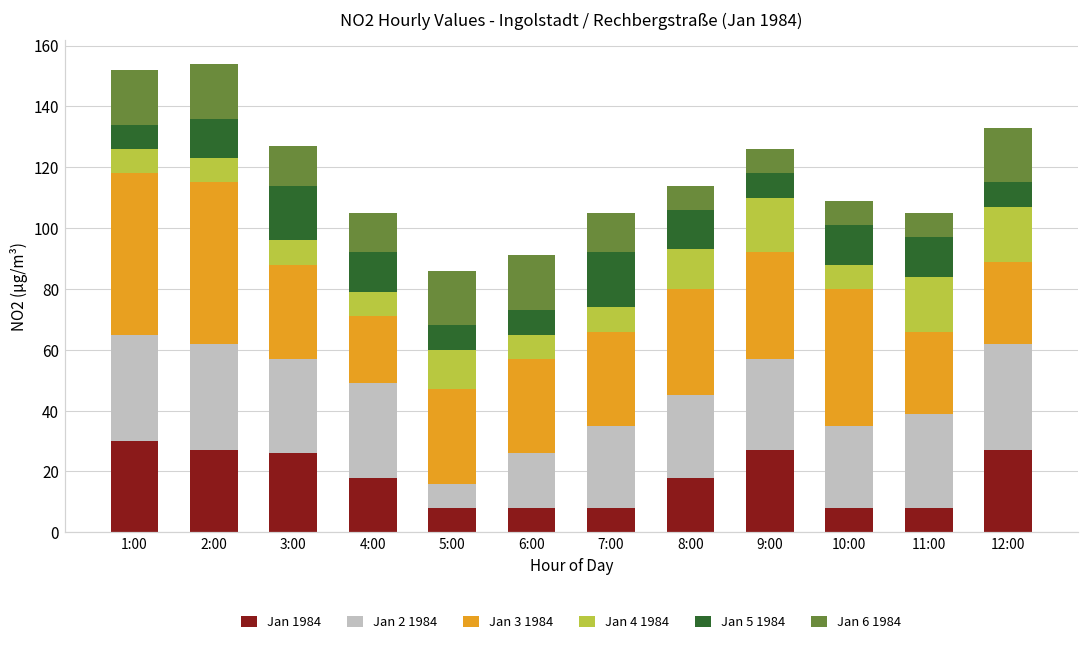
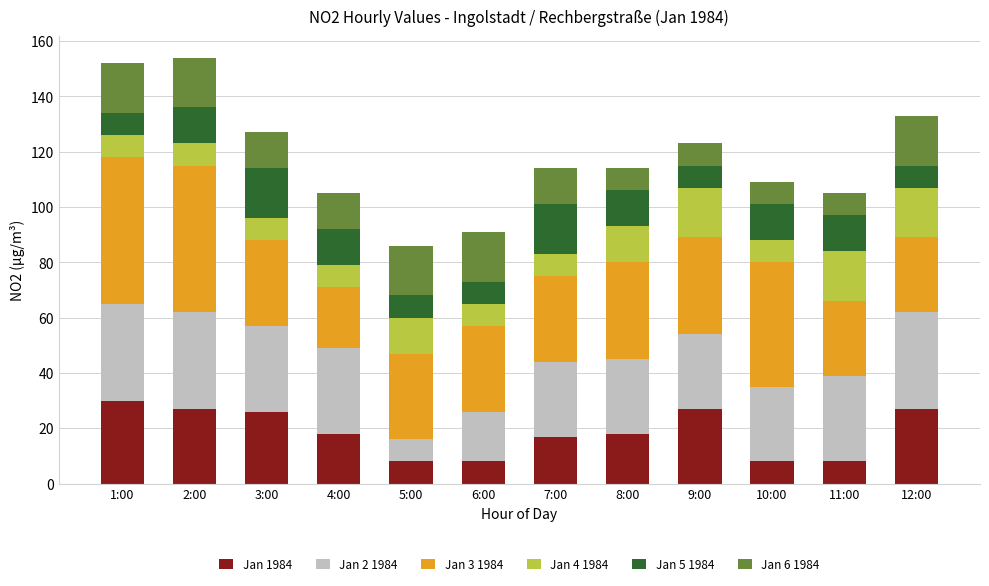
Jan 1984, 7:00: 8 -> 17
Jan 2 1984, 9:00: 30 -> 27
